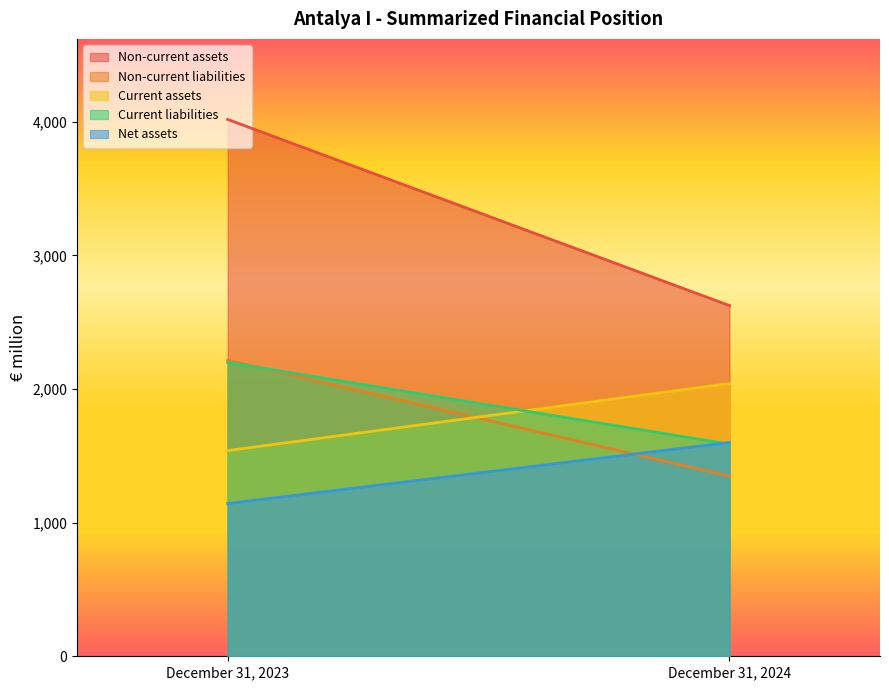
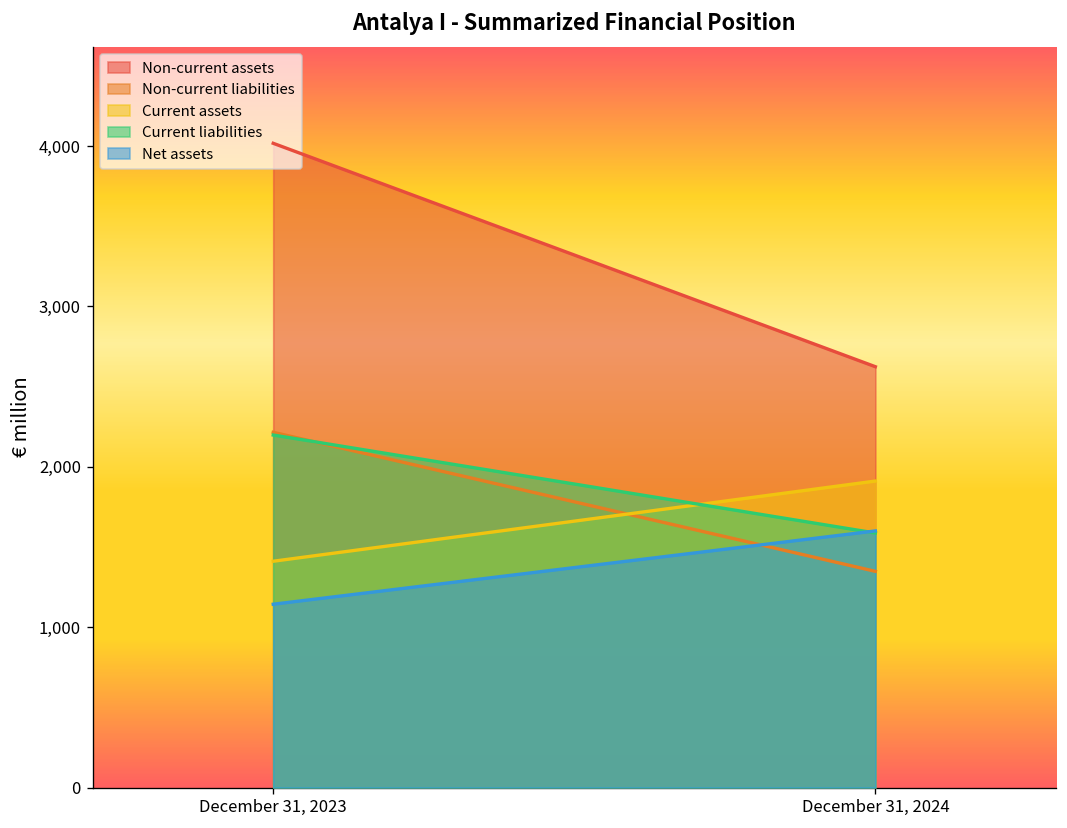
Current assets, December 31, 2023: 1,540 -> 1,410
Current assets, December 31, 2024: 2,040 -> 1,910
